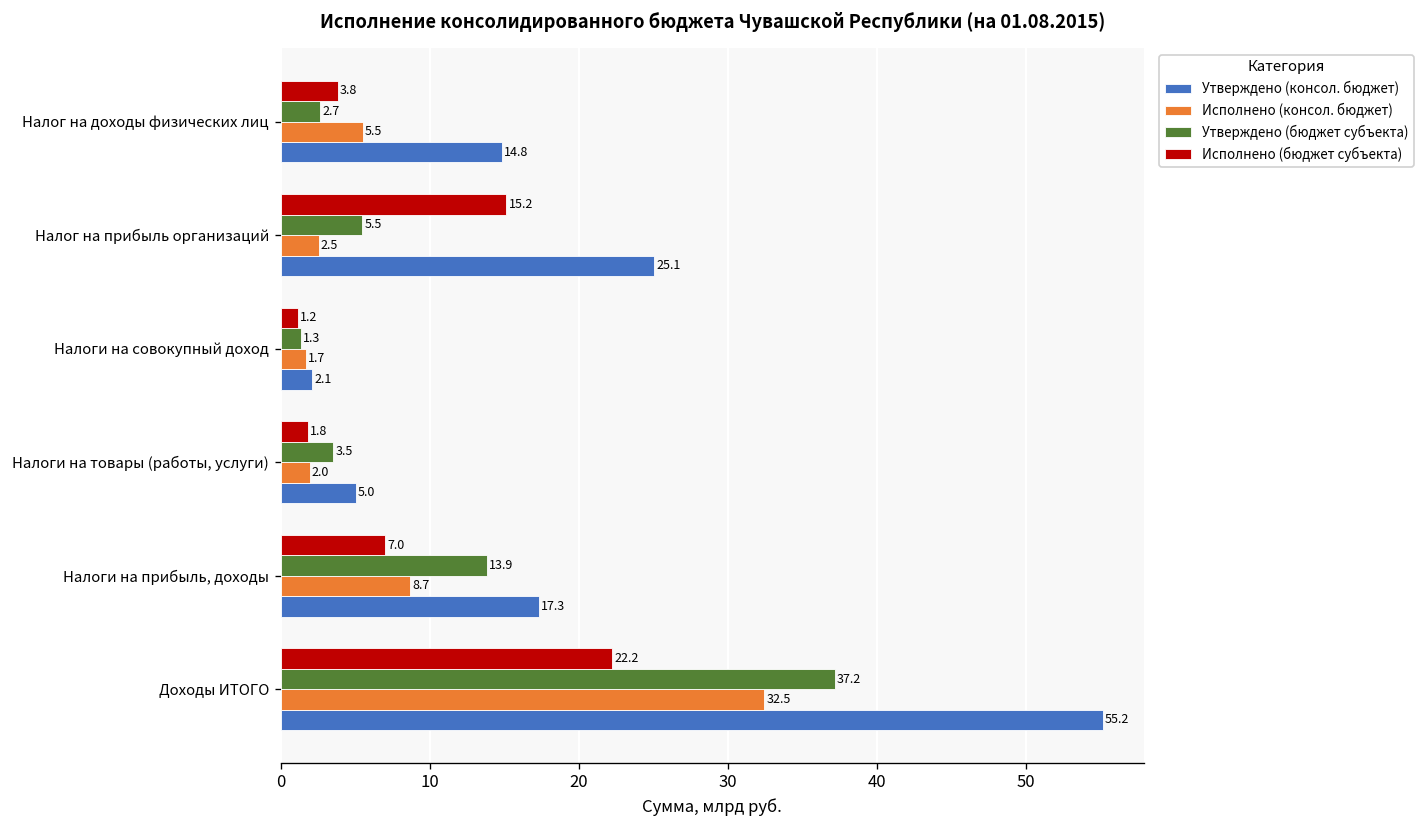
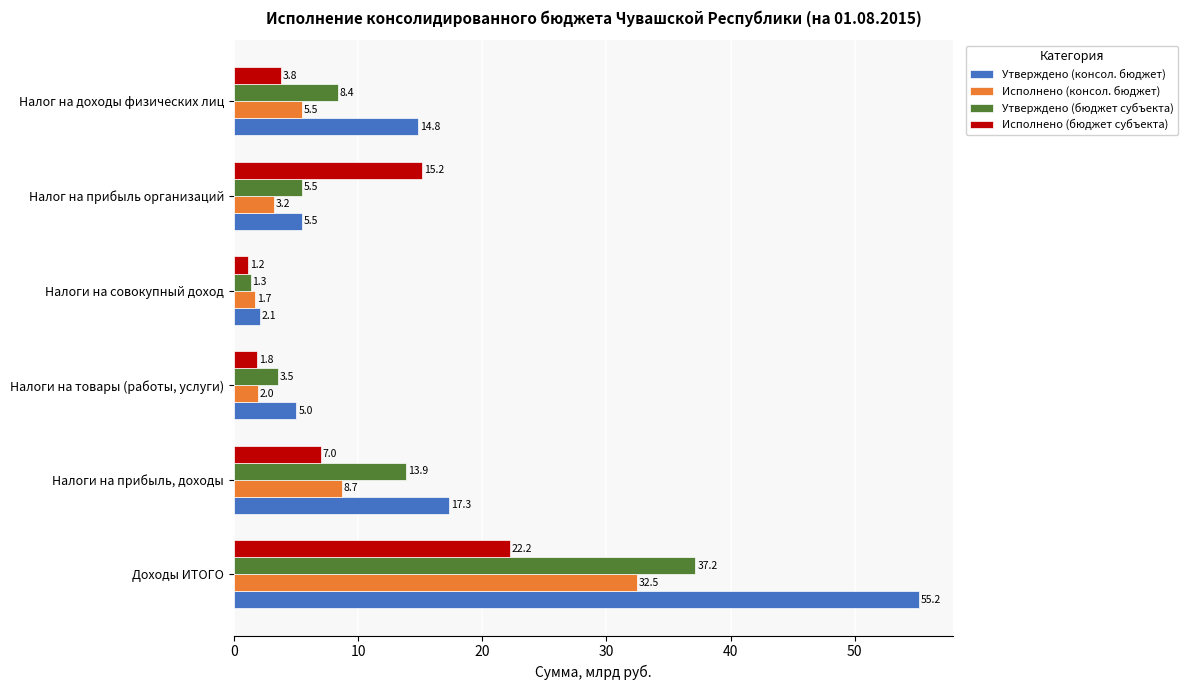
Утверждено (бюджет субъекта), Налог на доходы физических лиц: 2.7 -> 8.4
Исполнено (консол. бюджет), Налог на прибыль организаций: 2.5 -> 3.2
Утверждено (консол. бюджет), Налог на прибыль организаций: 25.1 -> 5.5
